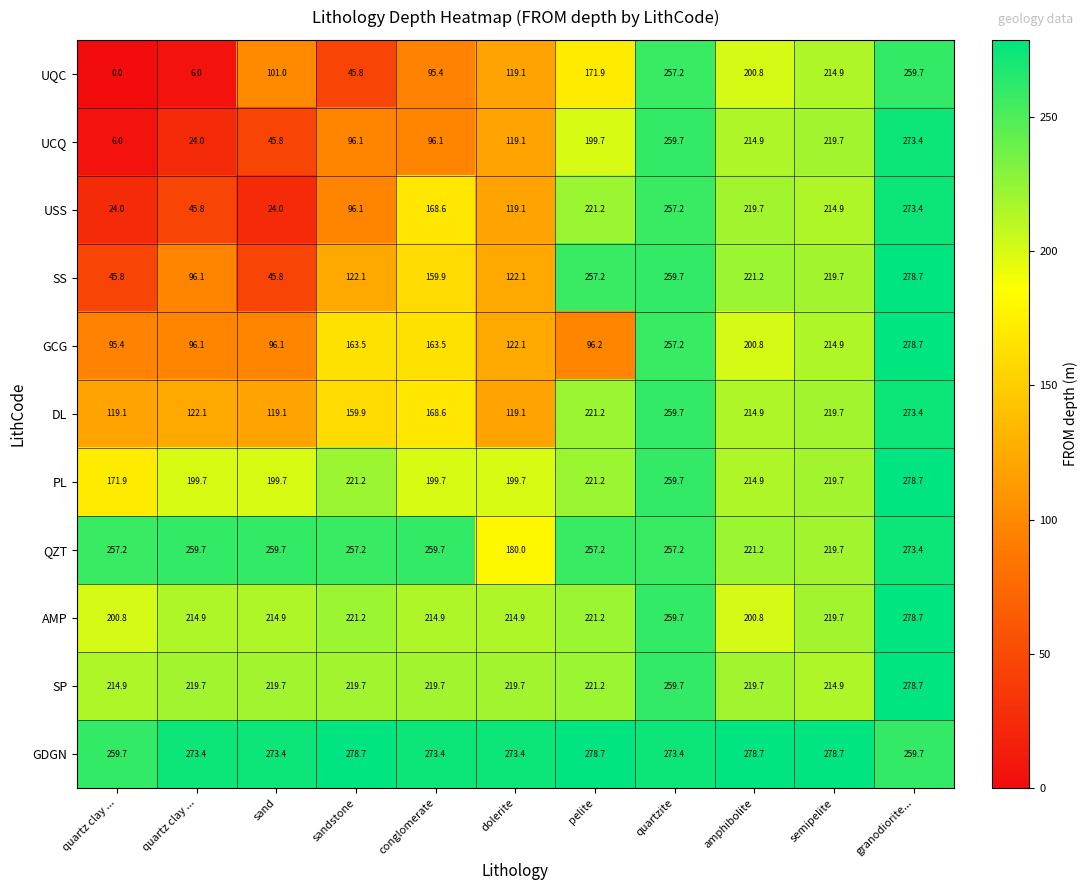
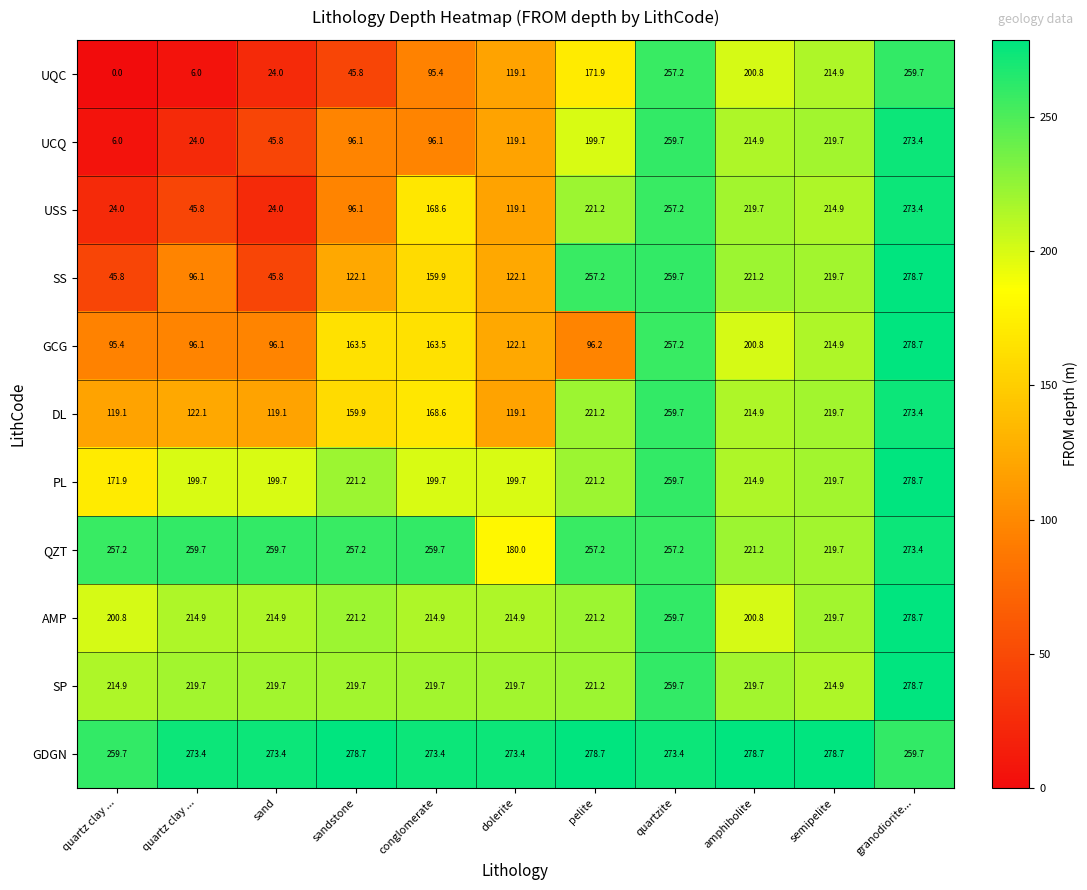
UQC, sand: 101.0 -> 24.0
